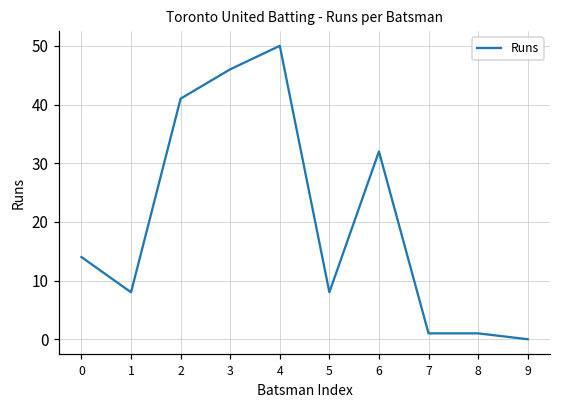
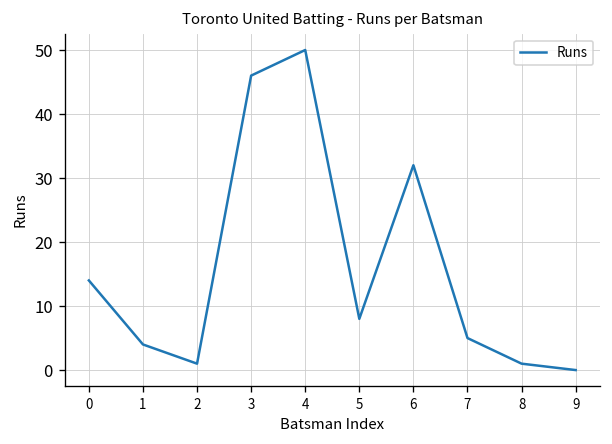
1: 8 -> 4
2: 41 -> 1
7: 1 -> 5
